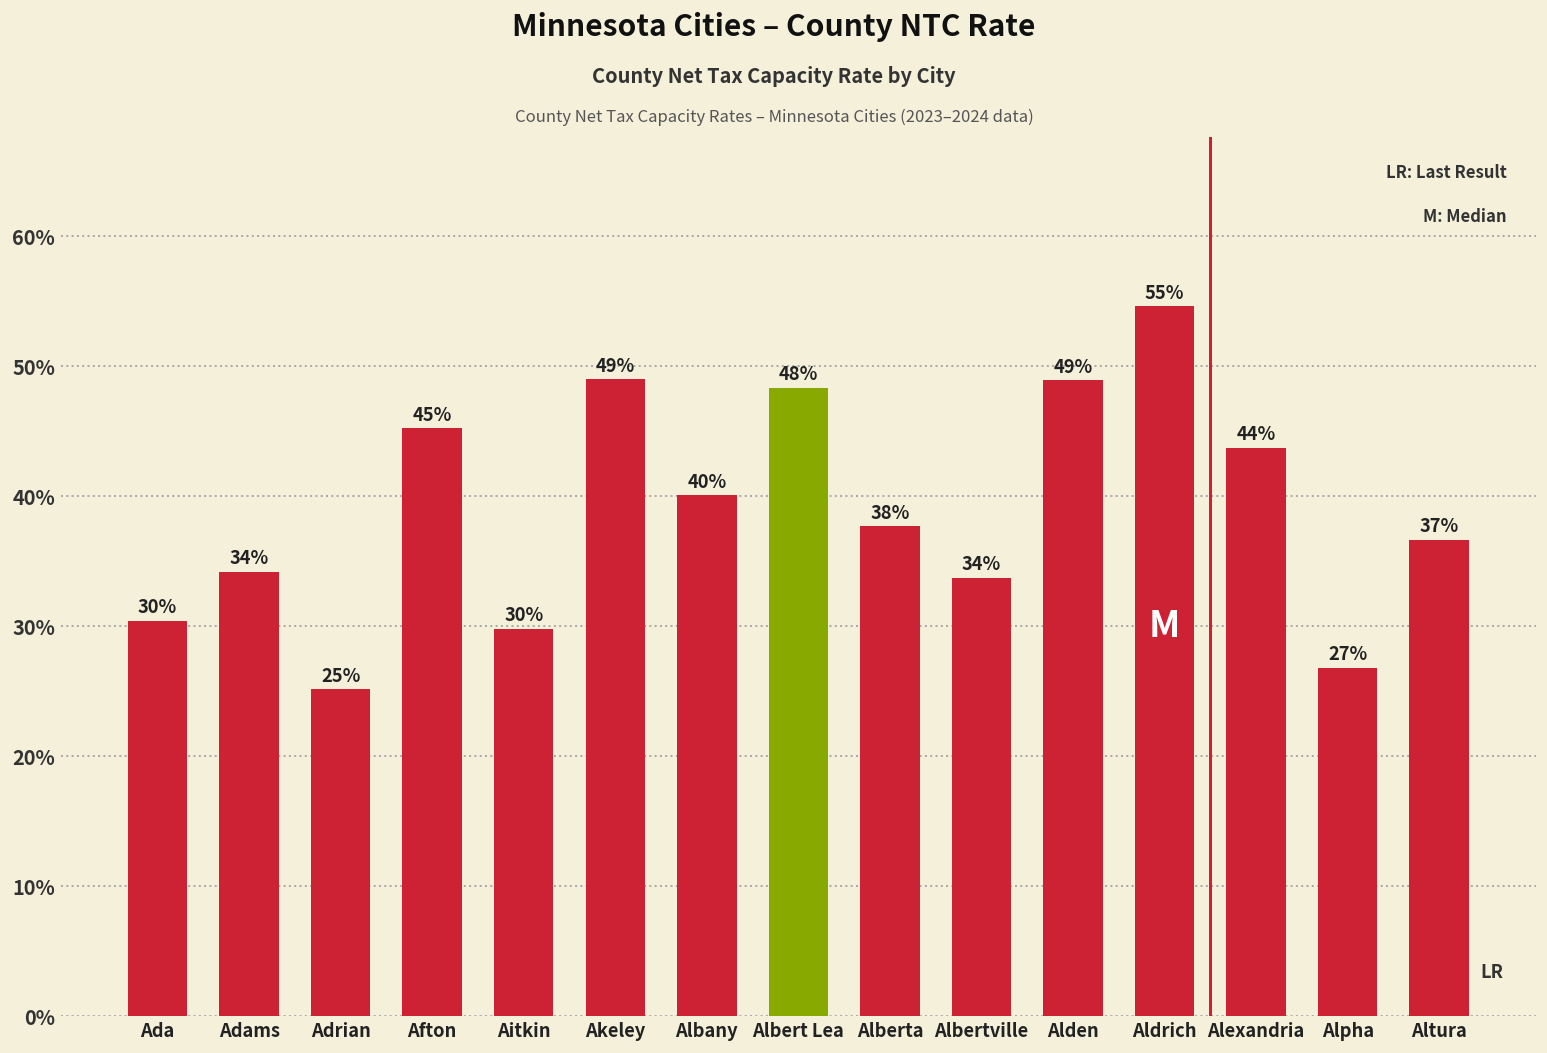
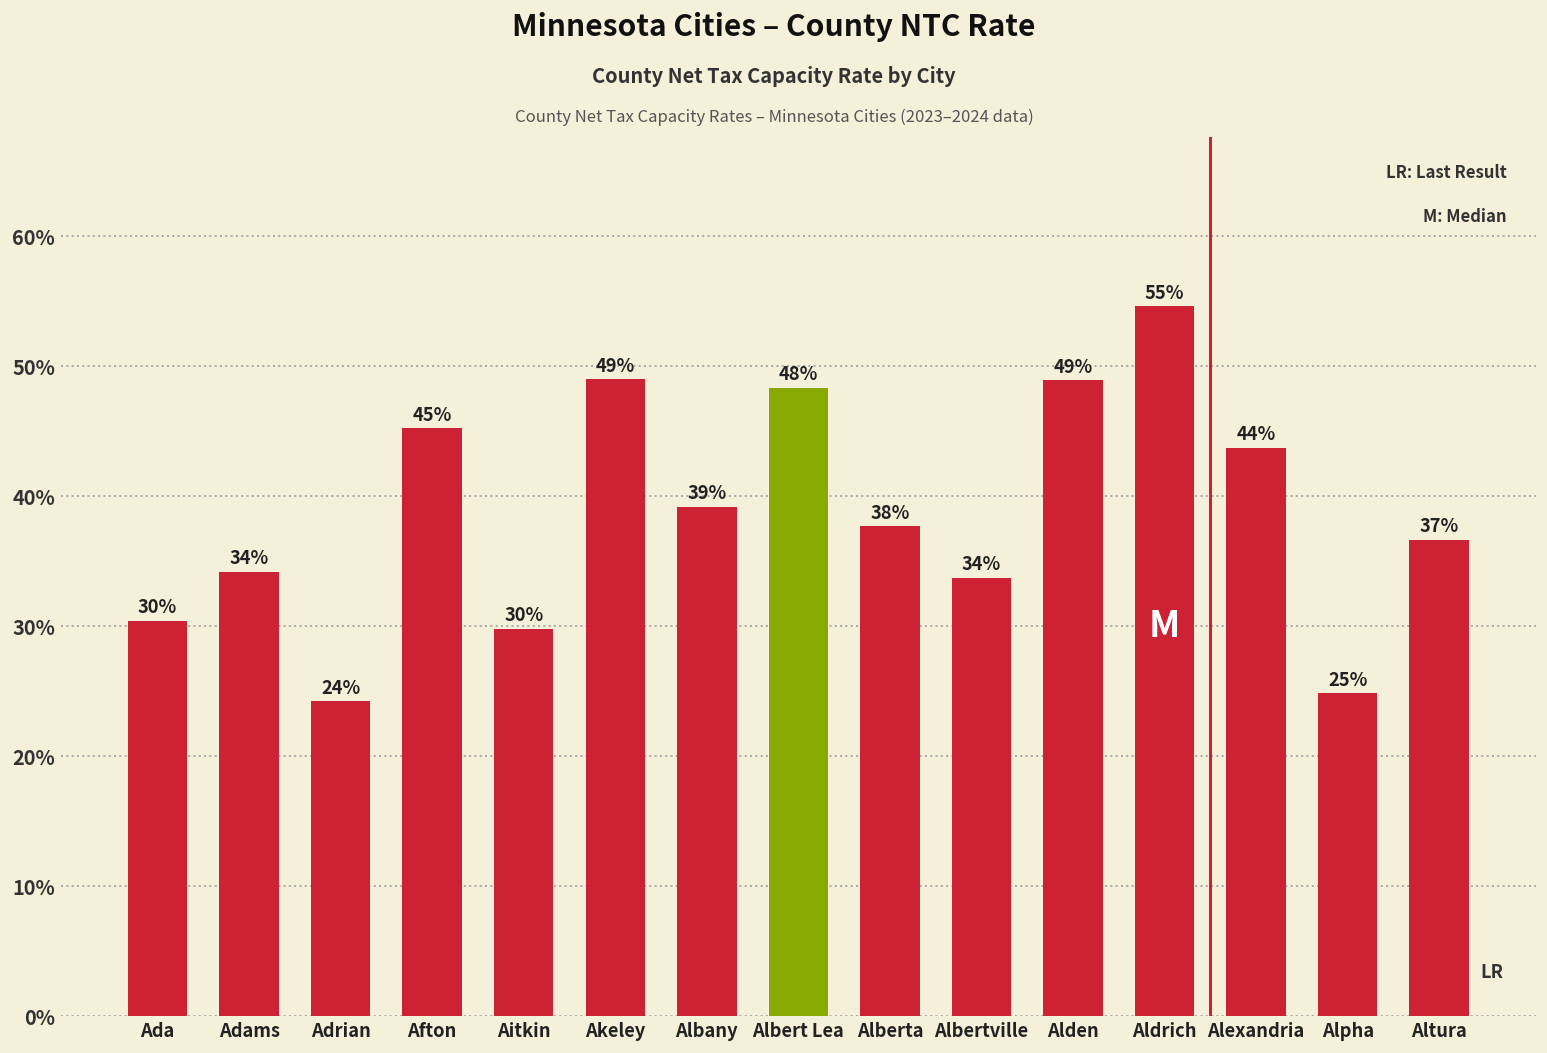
Adrian: 25% -> 24%
Albany: 40% -> 39%
Alpha: 27% -> 25%
